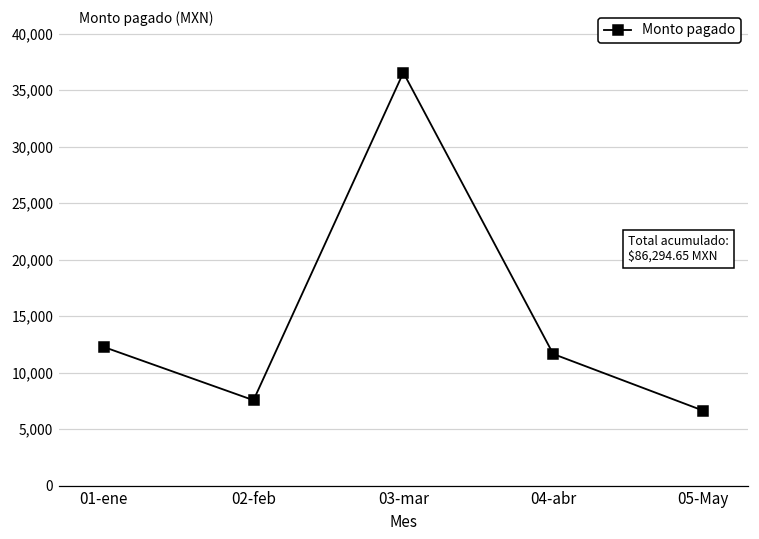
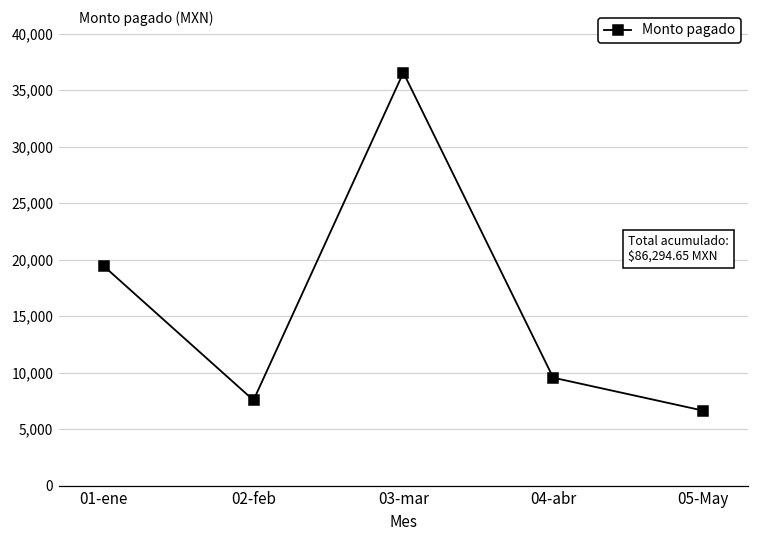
01-ene: 12,300 -> 19,400
04-abr: 11,700 -> 9,600
